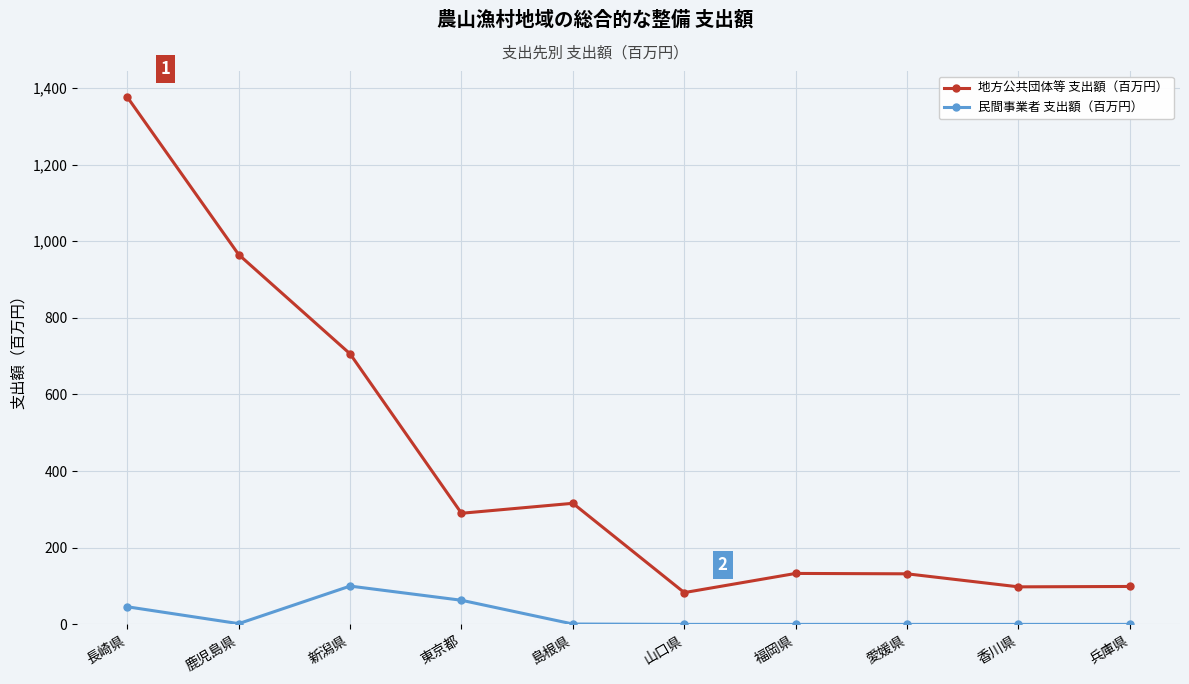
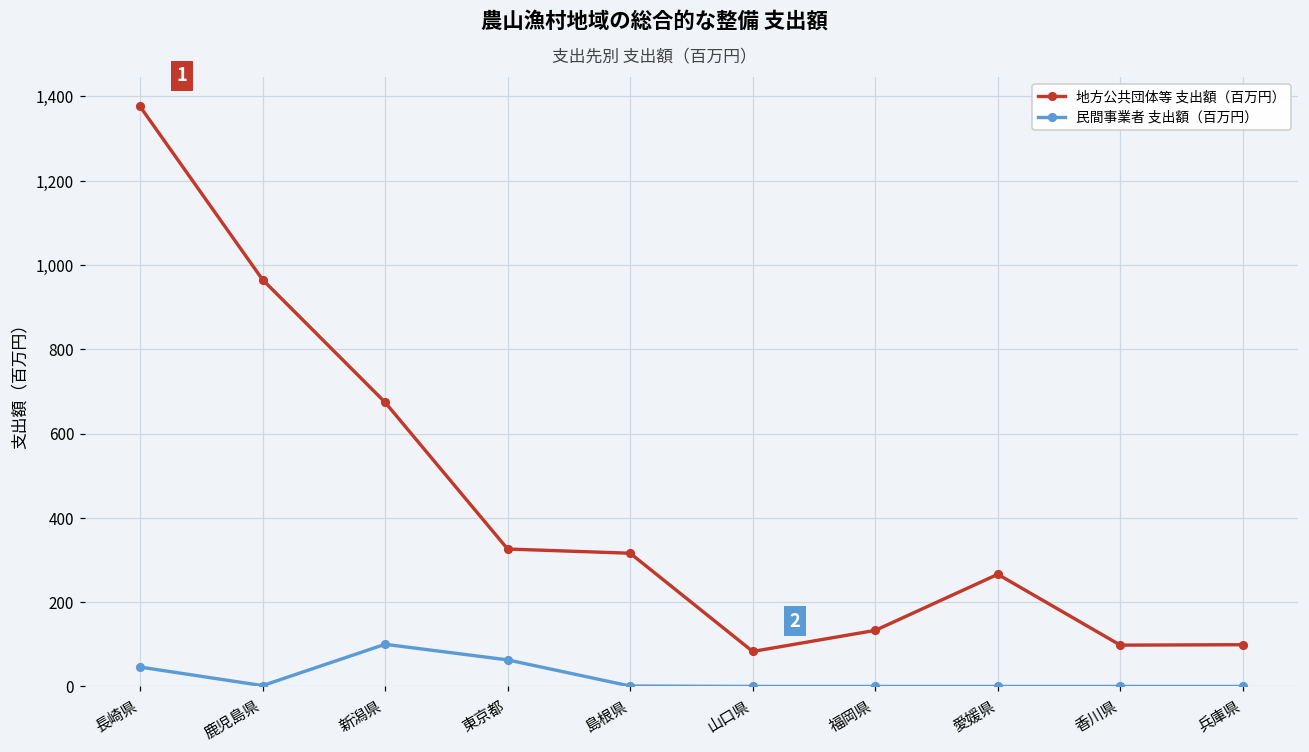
地方公共団体等 支出額（百万円）, 新潟県: 710 -> 670
地方公共団体等 支出額（百万円）, 東京都: 290 -> 330
地方公共団体等 支出額（百万円）, 愛媛県: 130 -> 270
